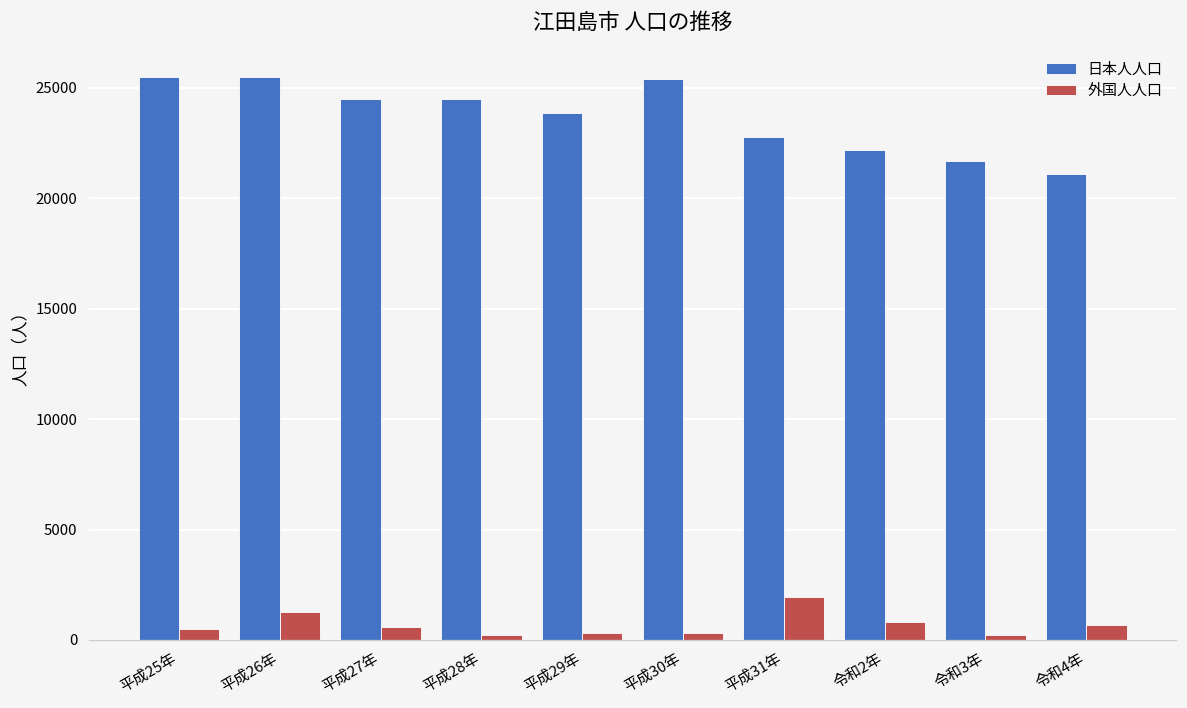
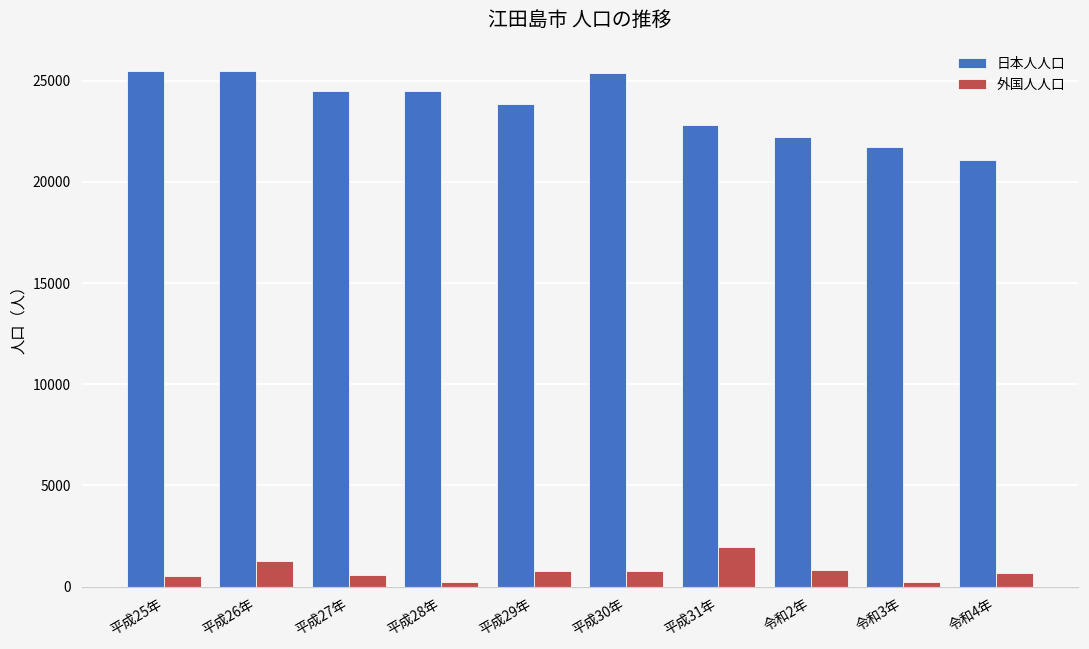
外国人人口, 平成29年: 300 -> 800
外国人人口, 平成30年: 300 -> 800
